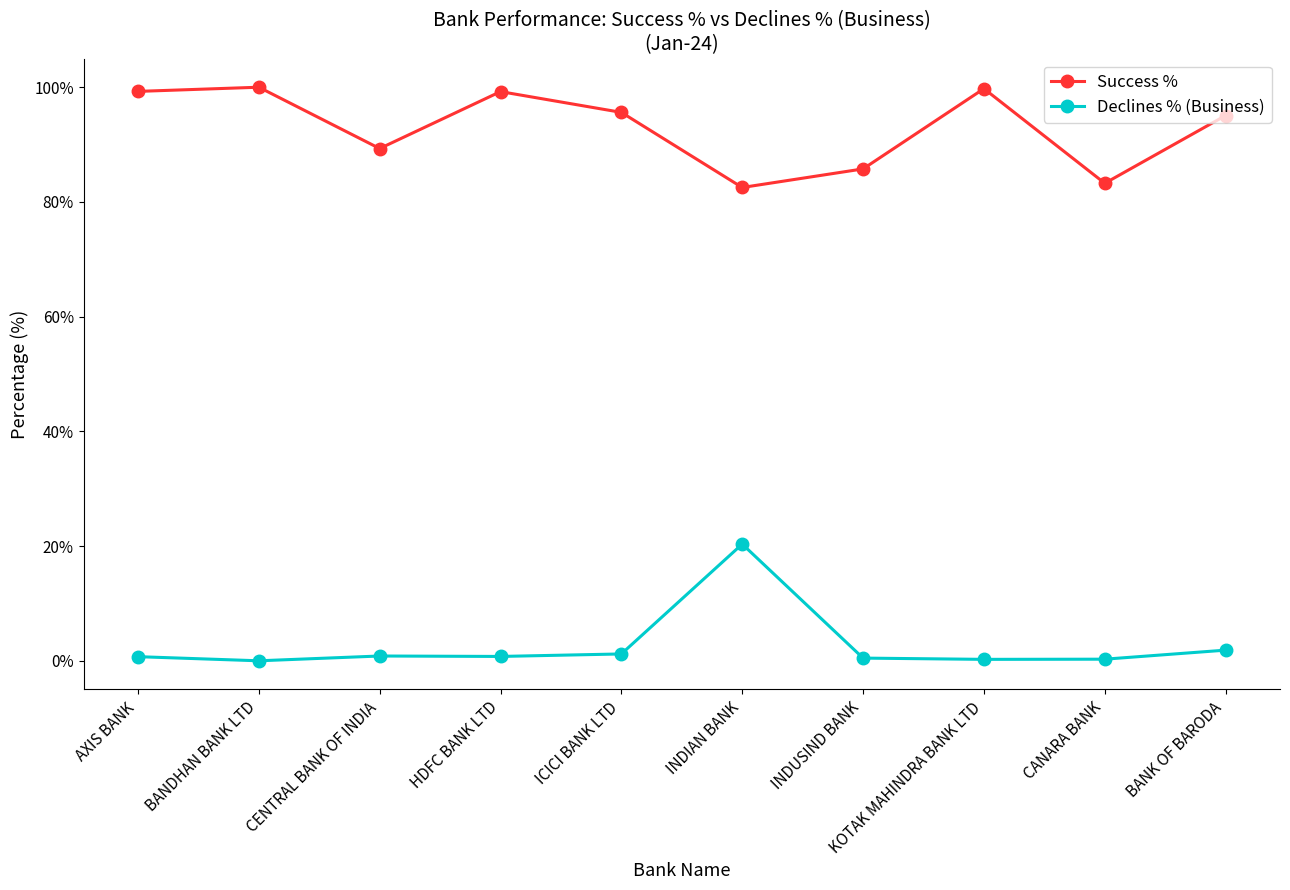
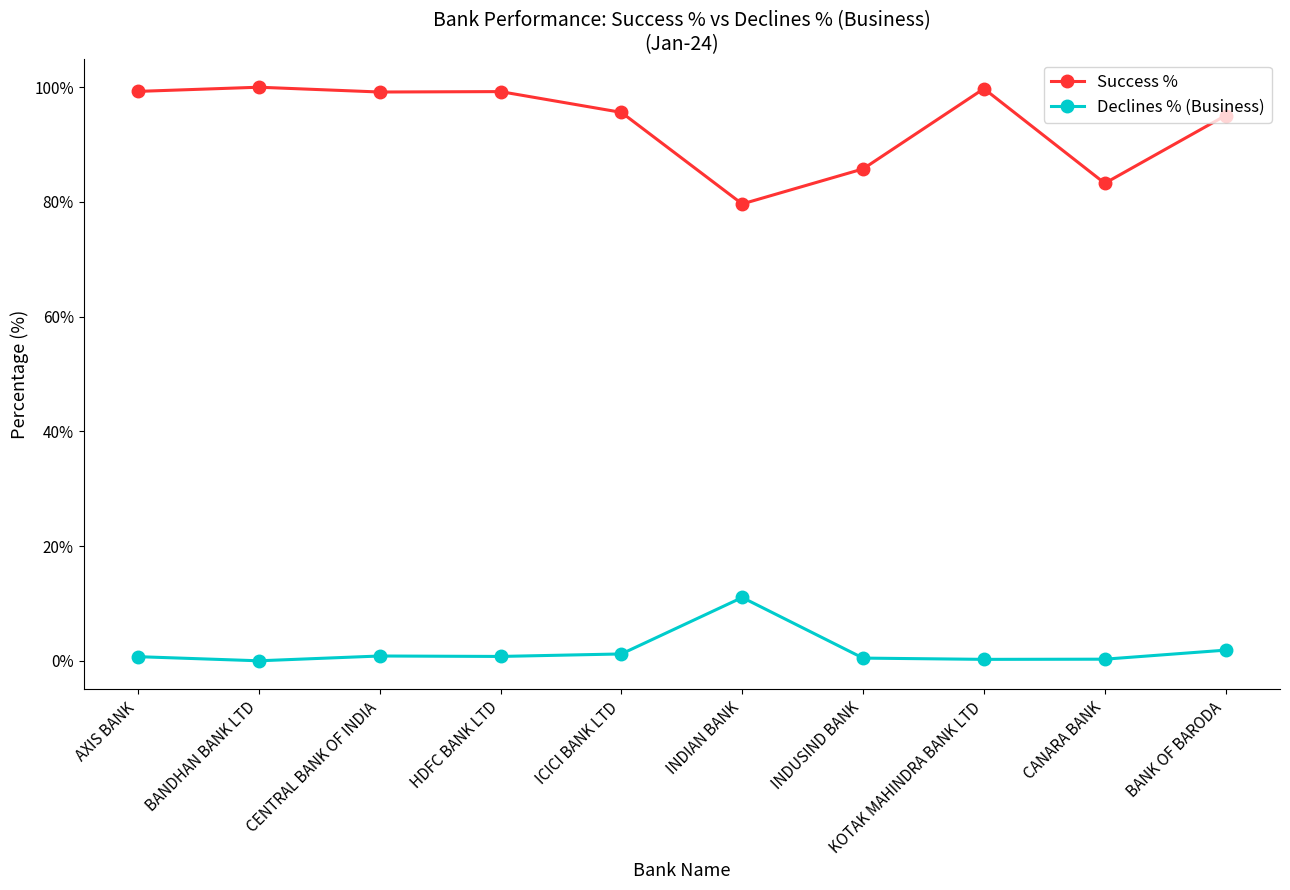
Success %, CENTRAL BANK OF INDIA: 89% -> 99%
Success %, INDIAN BANK: 82% -> 80%
Declines % (Business), INDIAN BANK: 20% -> 11%
